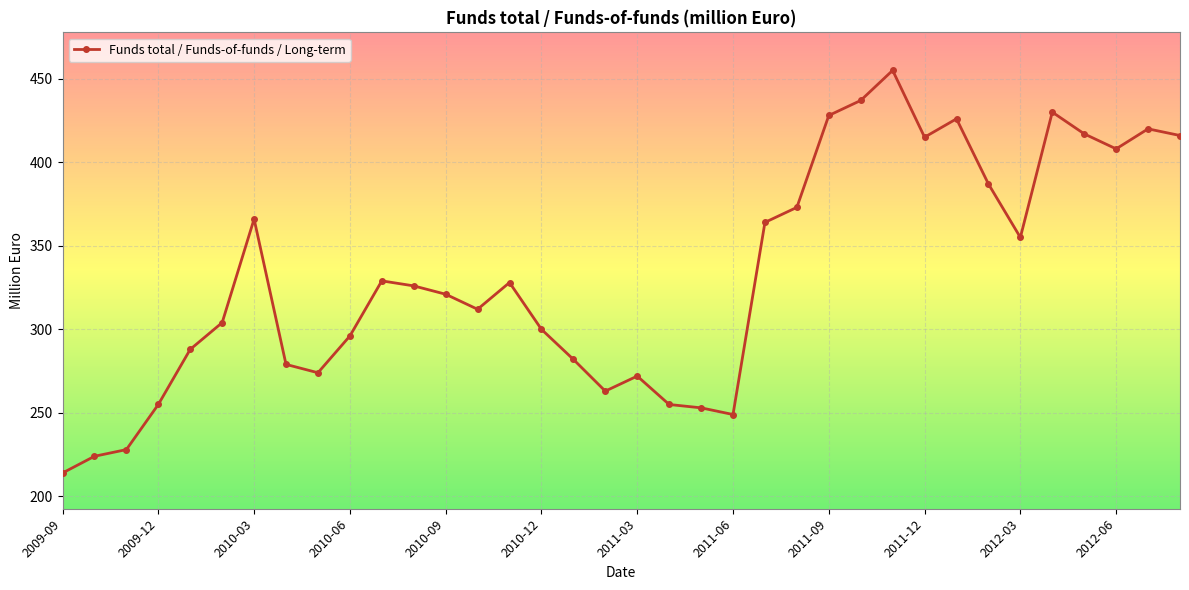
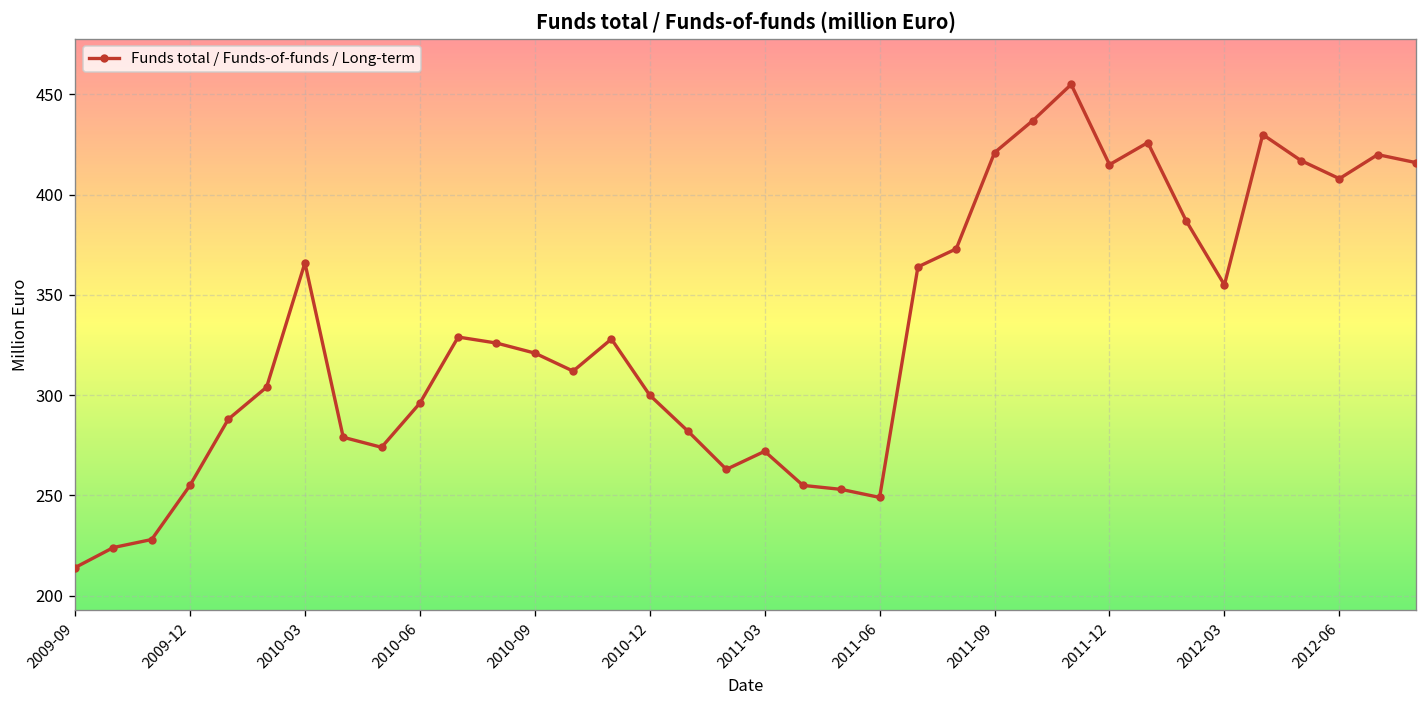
2011-09: 428 -> 421
